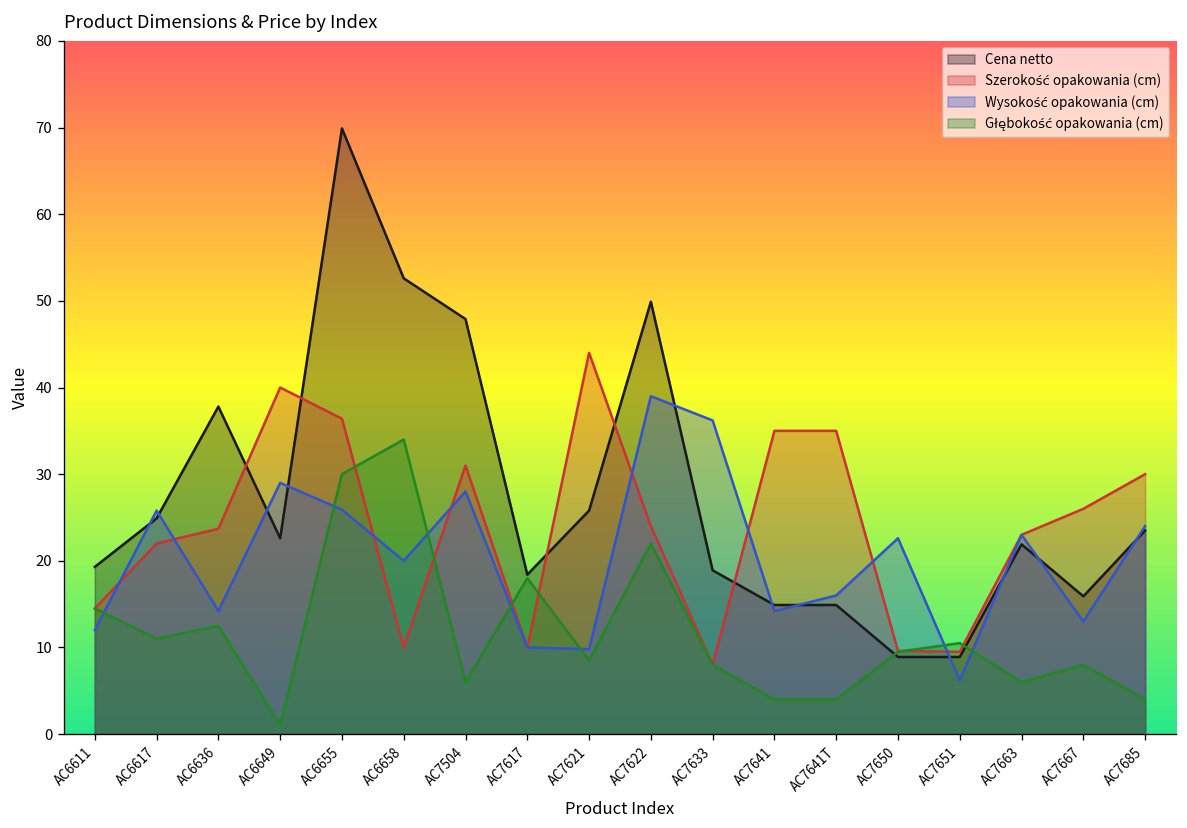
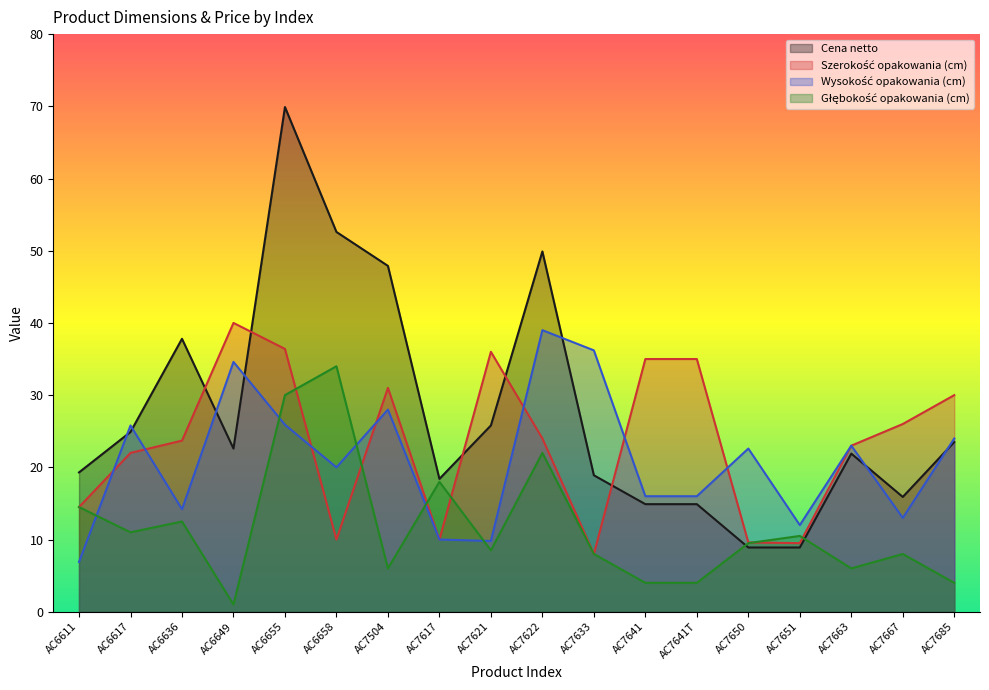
Wysokość opakowania (cm), AC6611: 12 -> 7
Wysokość opakowania (cm), AC6649: 29 -> 35
Szerokość opakowania (cm), AC7621: 44 -> 36
Wysokość opakowania (cm), AC7641: 14 -> 16
Wysokość opakowania (cm), AC7651: 6 -> 12
